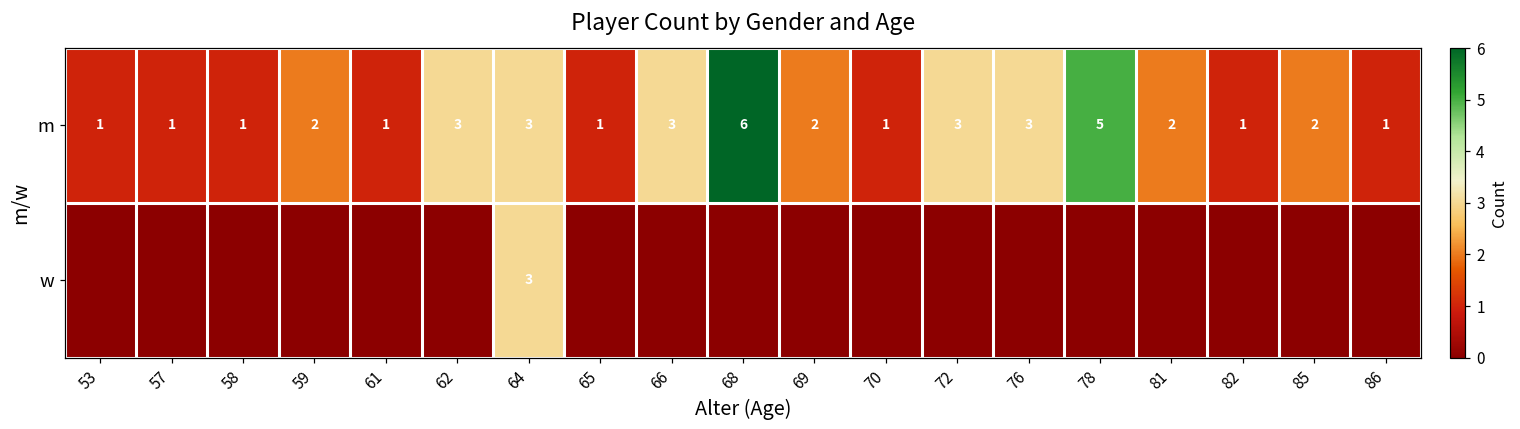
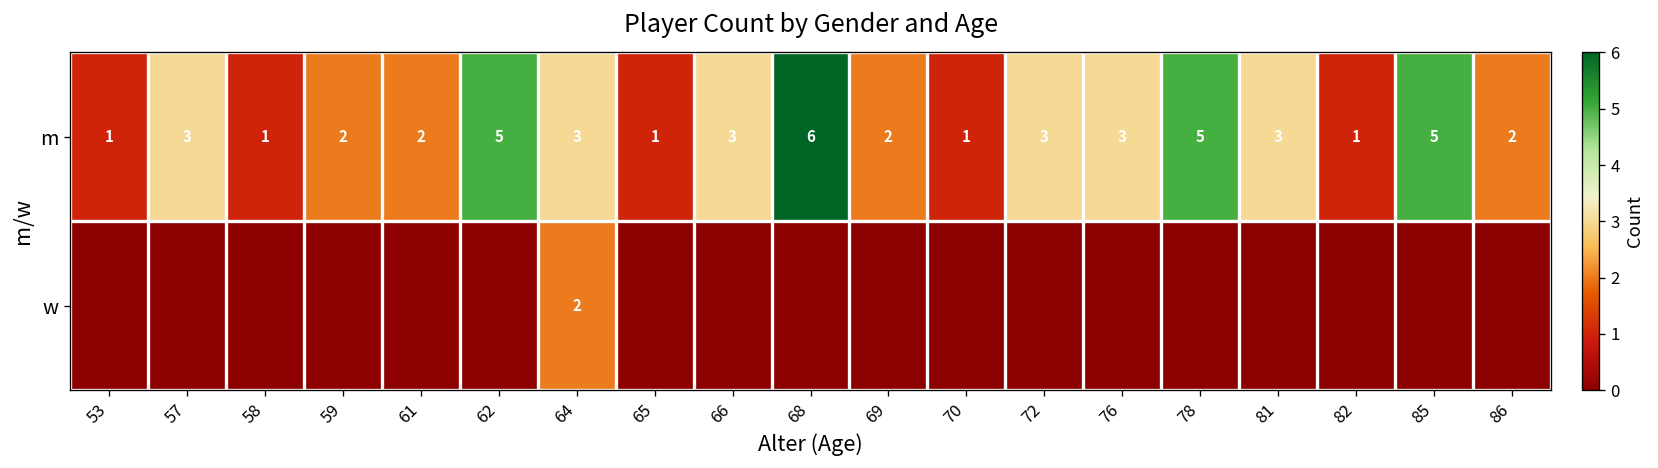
m, 57: 1 -> 3
m, 61: 1 -> 2
m, 62: 3 -> 5
m, 81: 2 -> 3
m, 85: 2 -> 5
m, 86: 1 -> 2
w, 64: 3 -> 2
